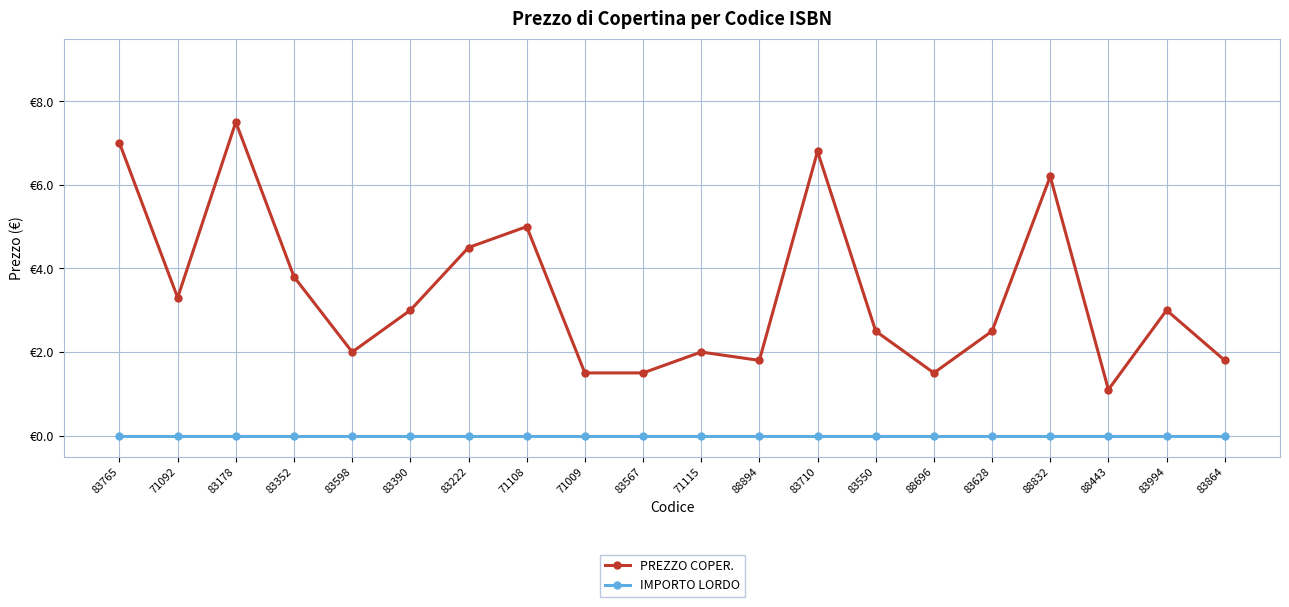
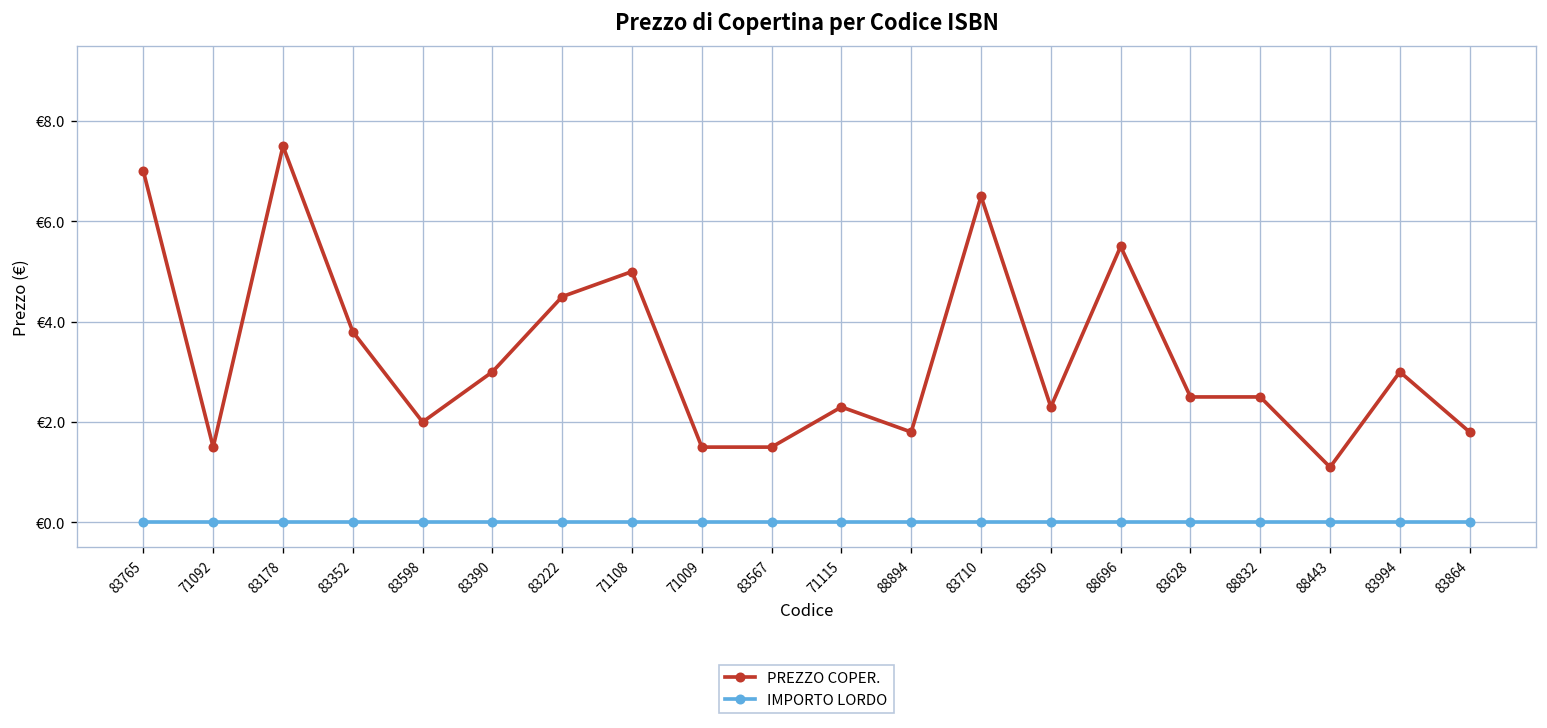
PREZZO COPER., 71092: €3.3 -> €1.5
PREZZO COPER., 71115: €2.0 -> €2.3
PREZZO COPER., 83710: €6.8 -> €6.5
PREZZO COPER., 83550: €2.5 -> €2.3
PREZZO COPER., 88696: €1.5 -> €5.5
PREZZO COPER., 88832: €6.2 -> €2.5
